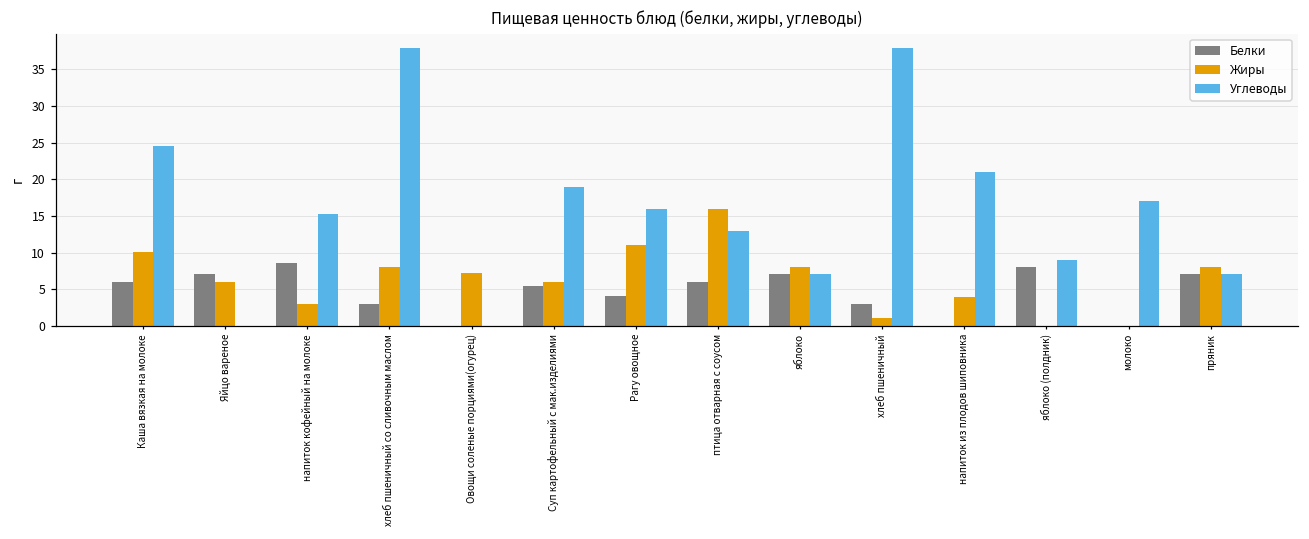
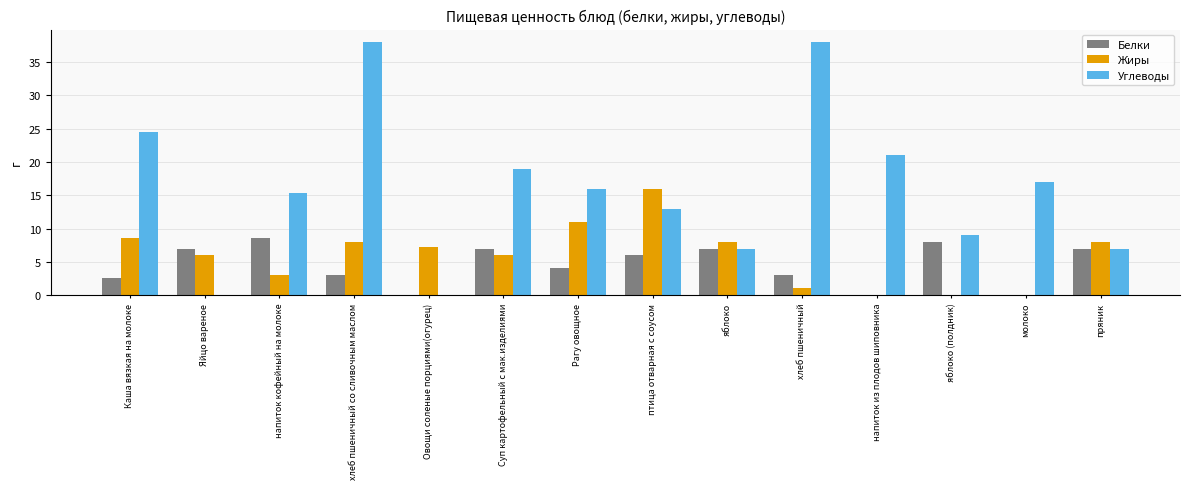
Белки, Каша вязкая на молоке: 6 -> 3
Жиры, Каша вязкая на молоке: 10 -> 9
Белки, Суп картофельный с мак.изделиями: 5 -> 7
Жиры, напиток из плодов шиповника: 4 -> 0
